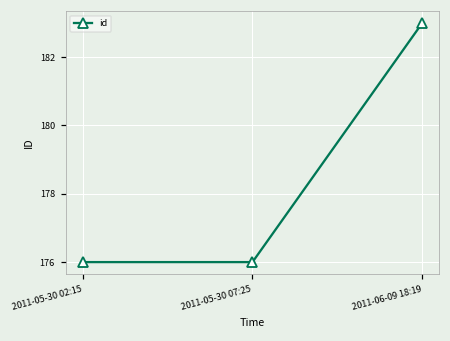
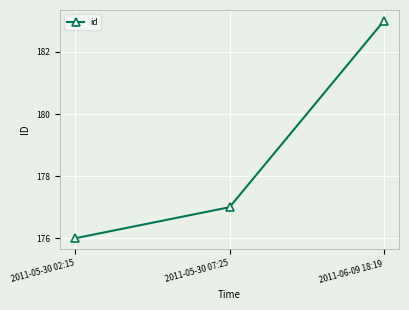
2011-05-30 07:25: 176 -> 177
